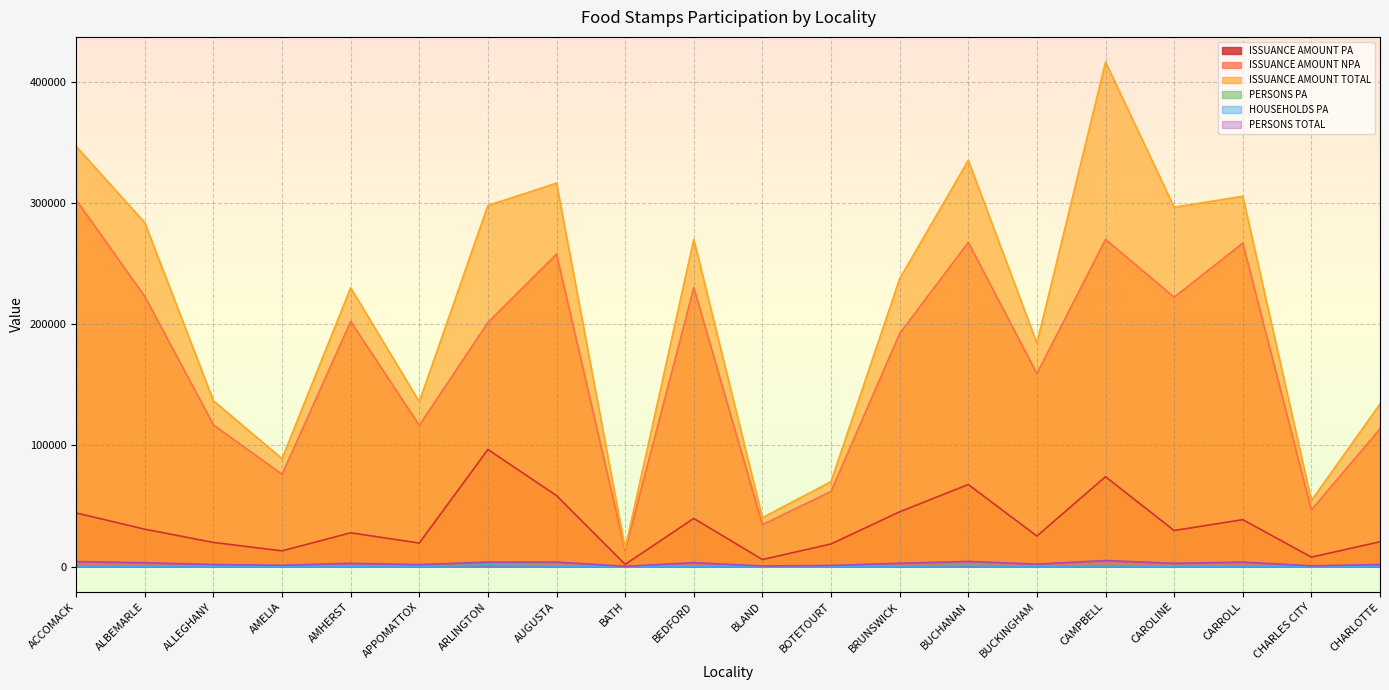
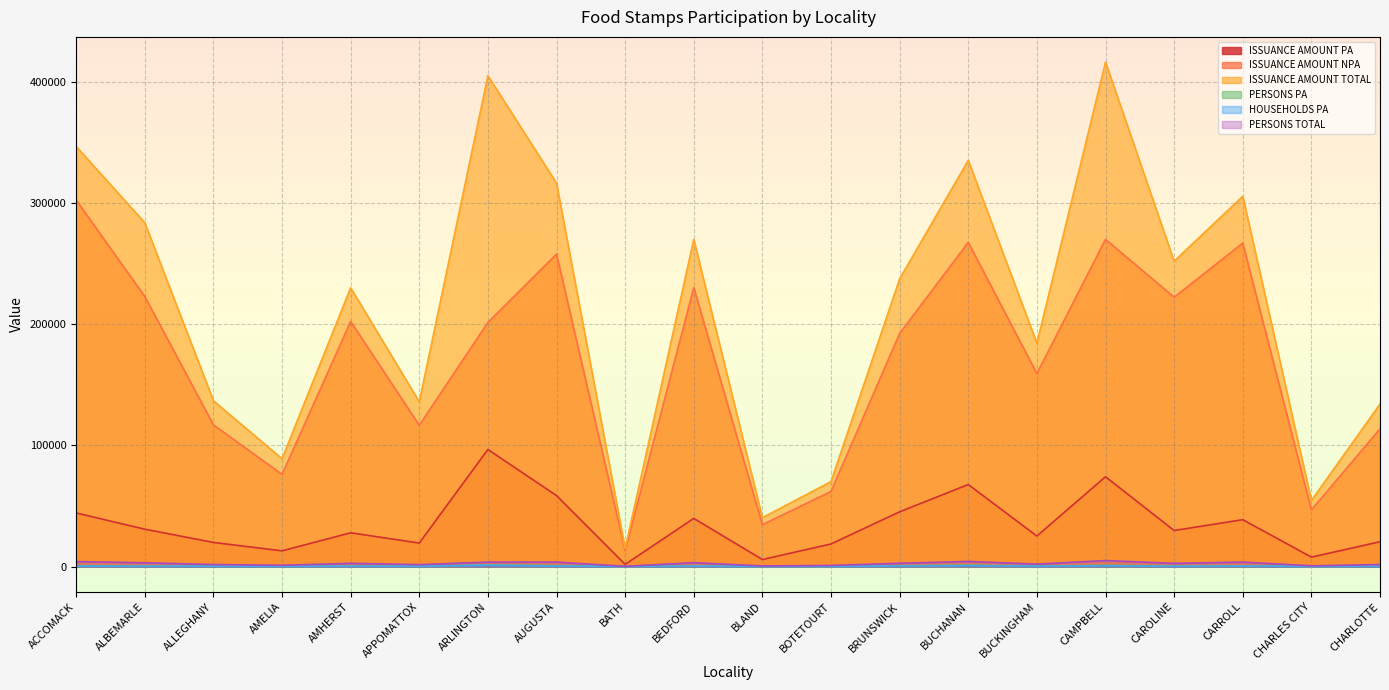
ISSUANCE AMOUNT TOTAL, ARLINGTON: 298000 -> 405000
ISSUANCE AMOUNT TOTAL, CAROLINE: 296000 -> 252000
